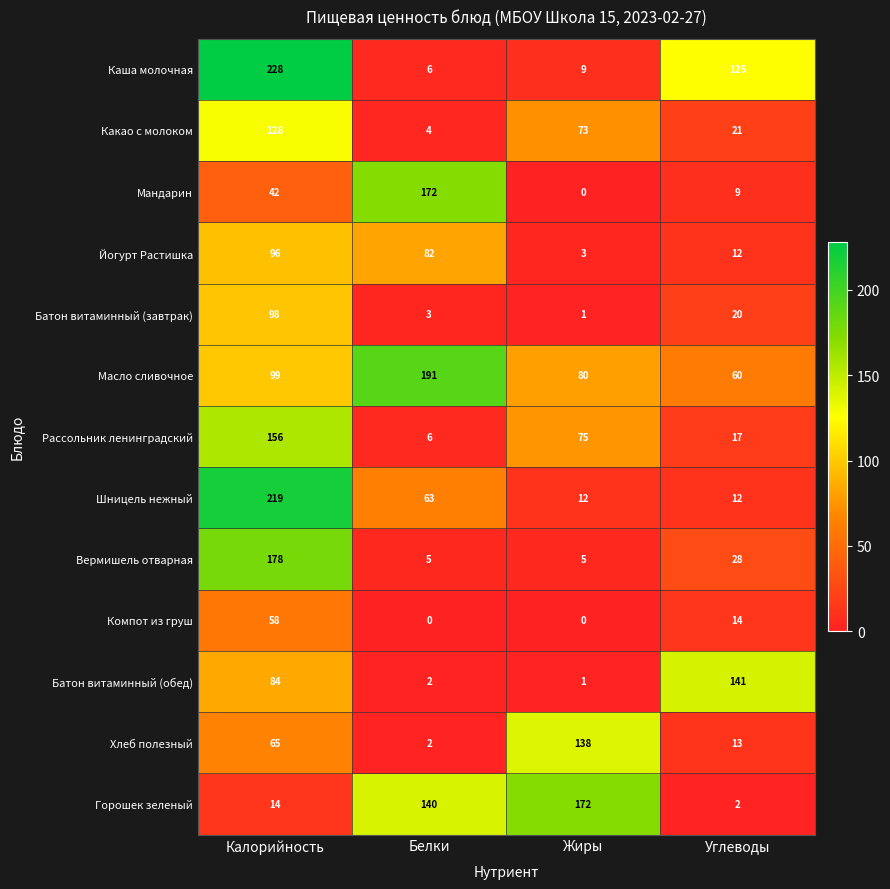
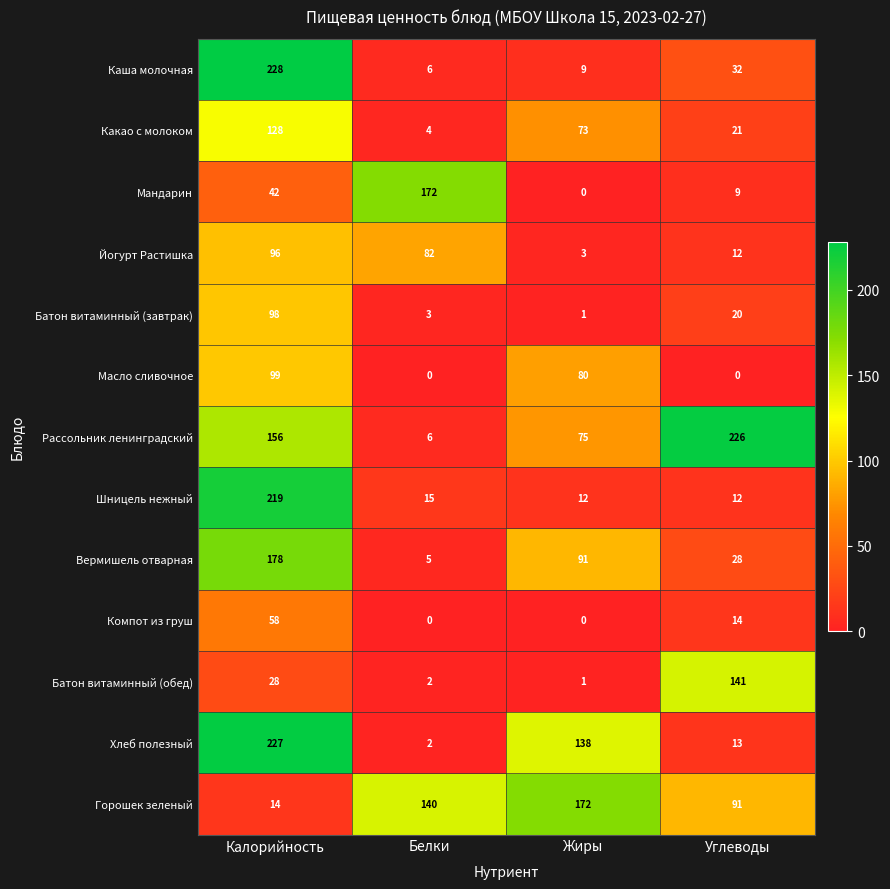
Каша молочная, Углеводы: 125 -> 32
Масло сливочное, Белки: 191 -> 0
Масло сливочное, Углеводы: 60 -> 0
Рассольник ленинградский, Углеводы: 17 -> 226
Шницель нежный, Белки: 63 -> 15
Вермишель отварная, Жиры: 5 -> 91
Батон витаминный (обед), Калорийность: 84 -> 28
Хлеб полезный, Калорийность: 65 -> 227
Горошек зеленый, Углеводы: 2 -> 91
